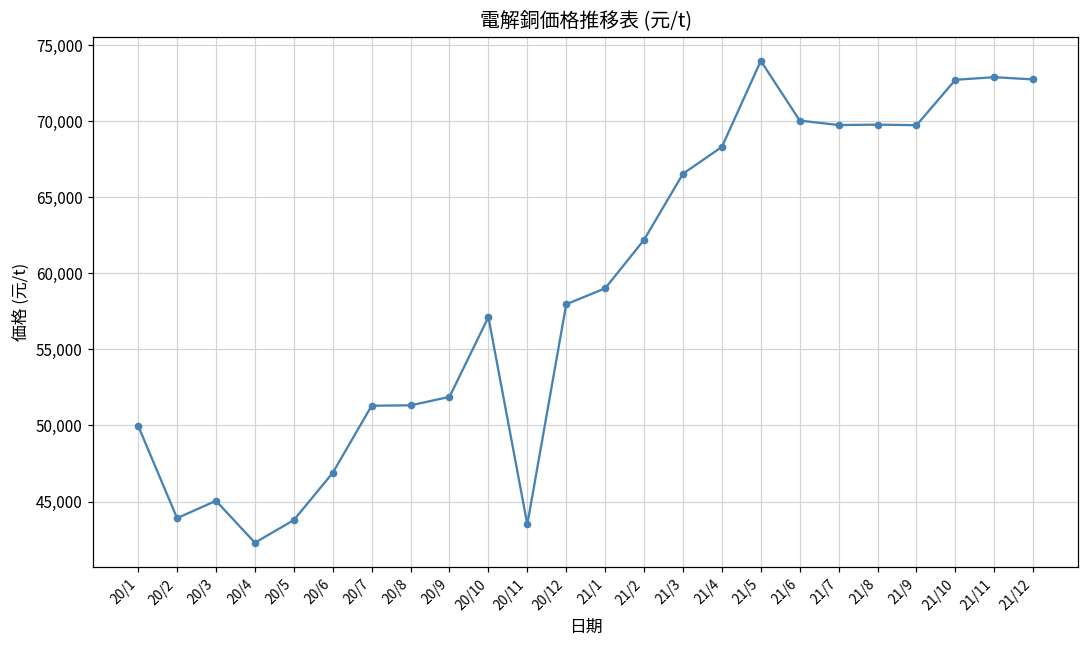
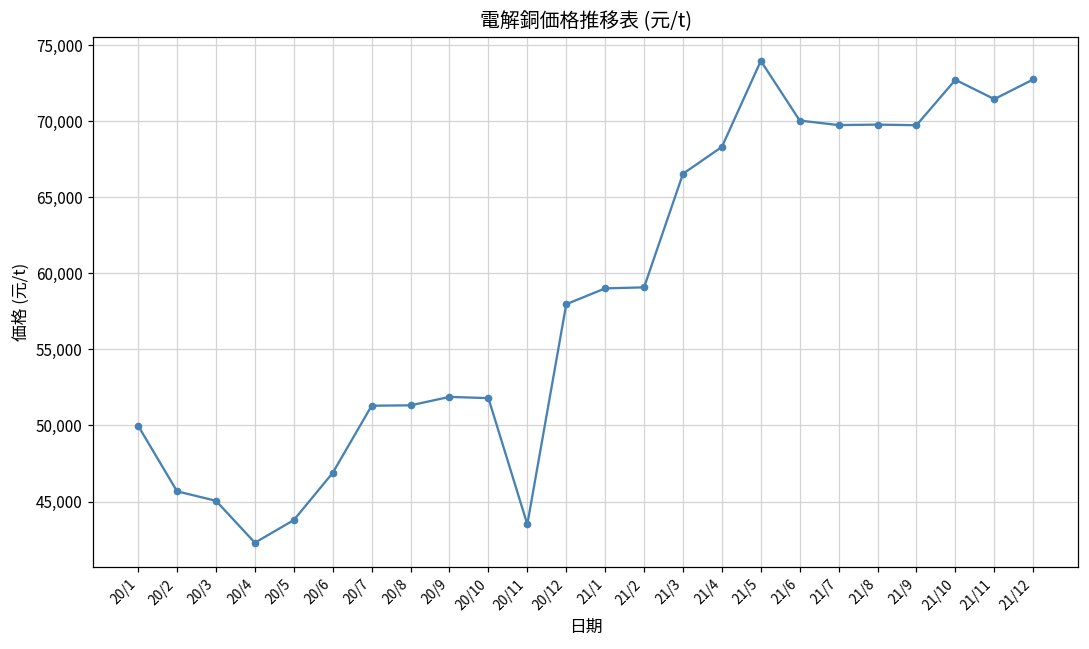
20/2: 43,900 -> 45,700
20/10: 57,100 -> 51,800
21/2: 62,200 -> 59,100
21/11: 72,900 -> 71,500
